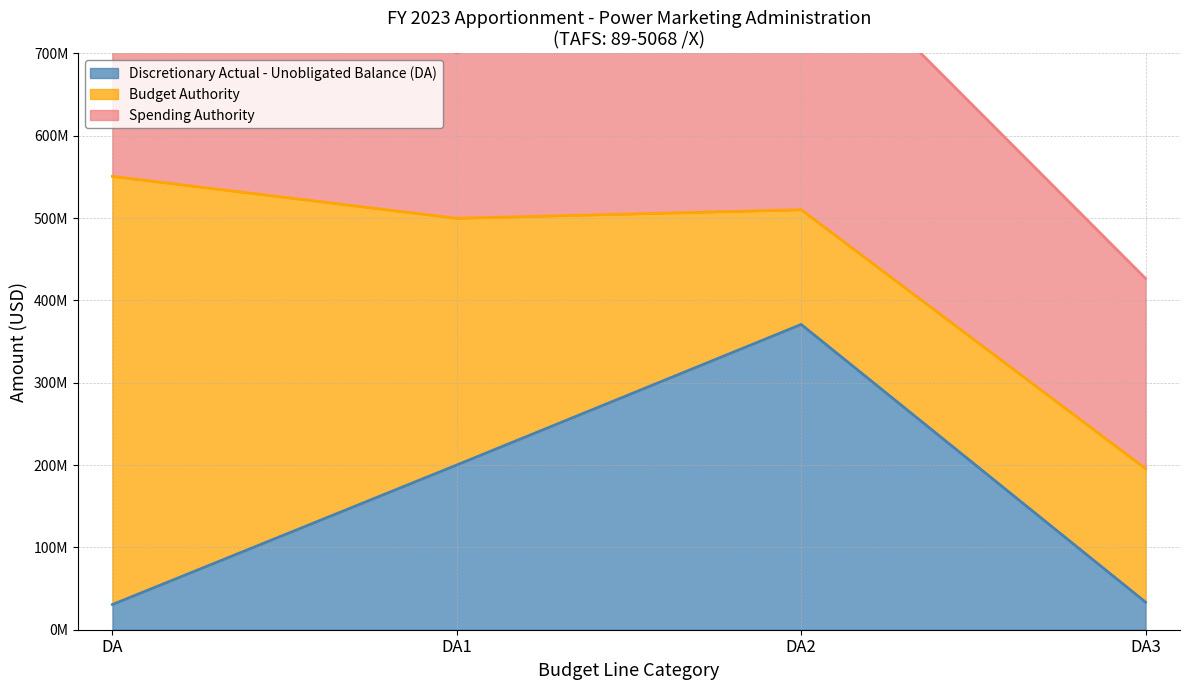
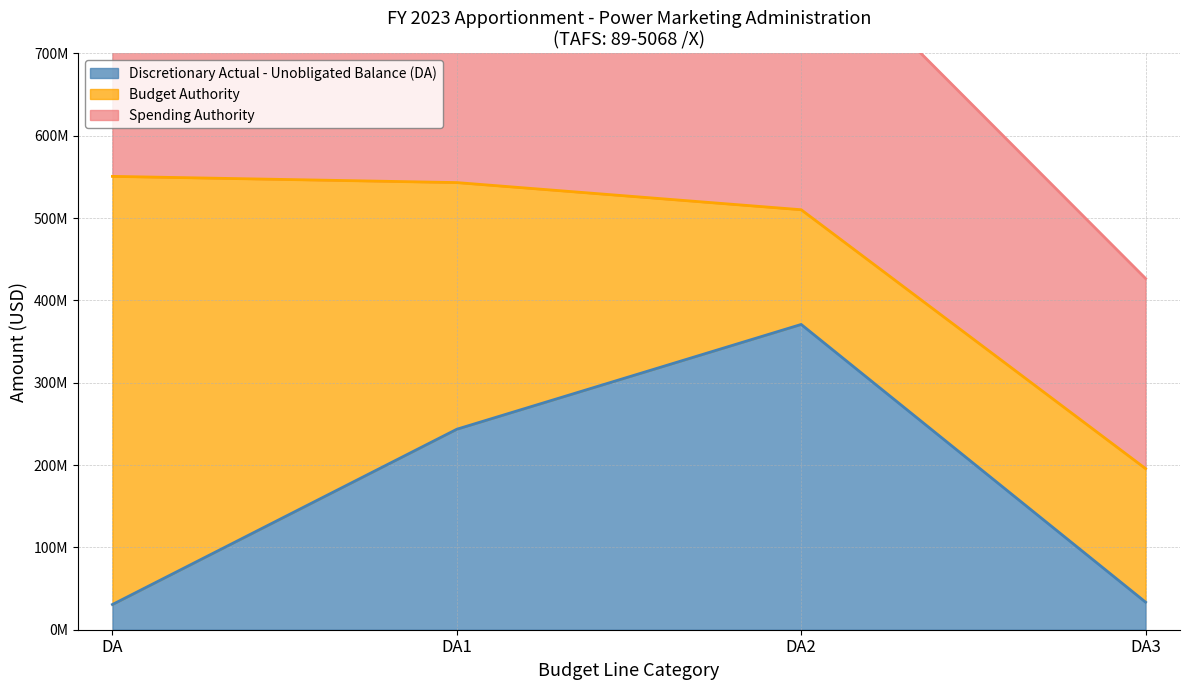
Discretionary Actual - Unobligated Balance (DA), DA1: 200000000 -> 240000000
